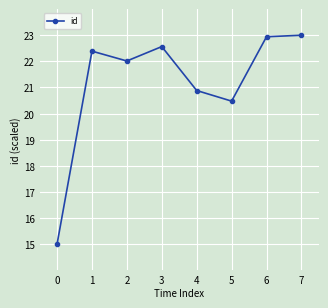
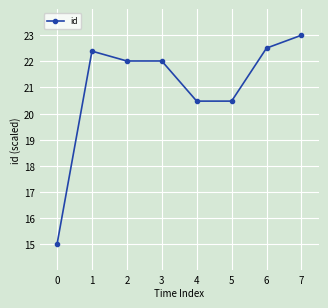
3: 22.6 -> 22.0
4: 20.9 -> 20.5
6: 22.9 -> 22.5
